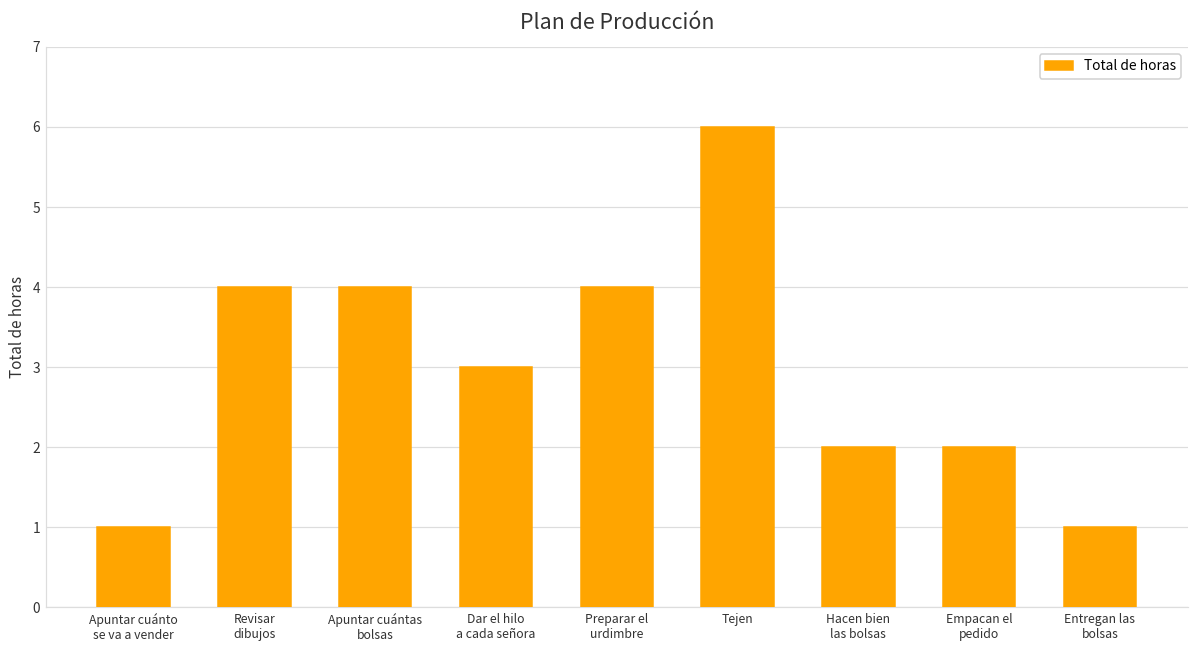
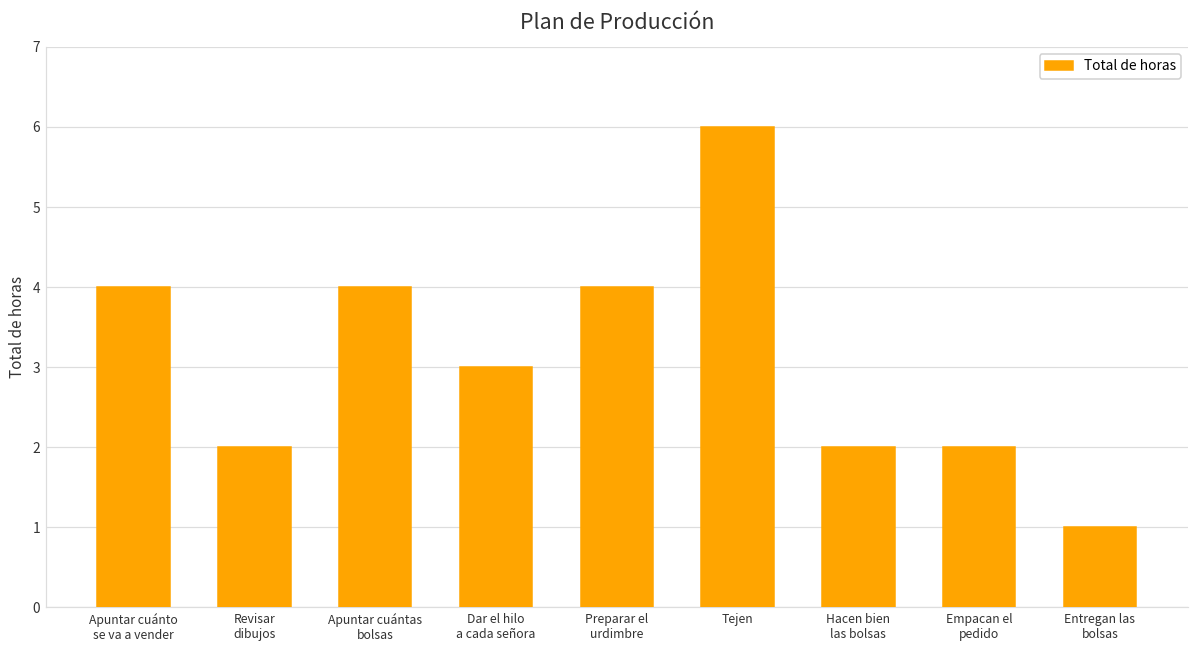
Apuntar cuánto se va a vender: 1 -> 4
Revisar dibujos: 4 -> 2
